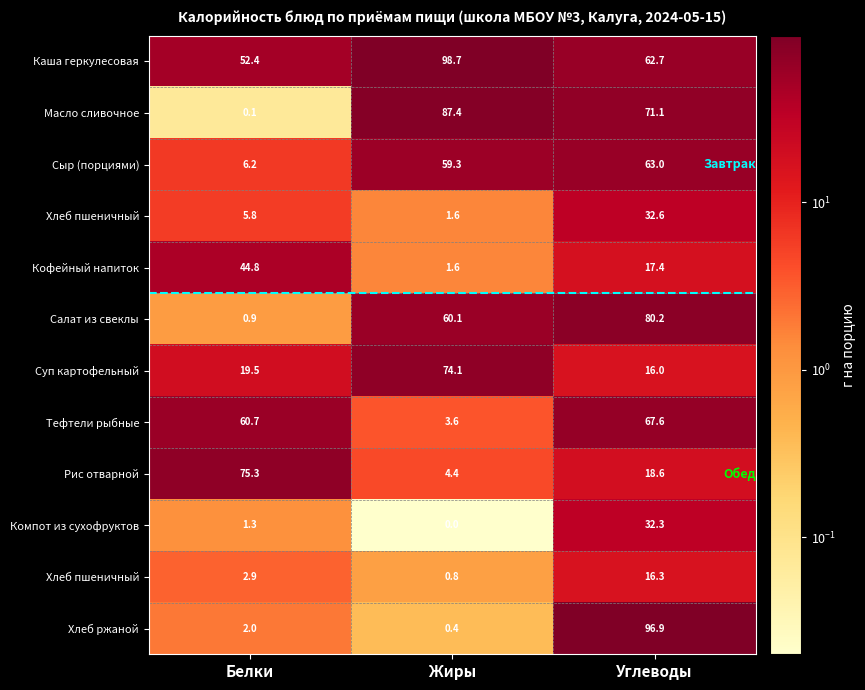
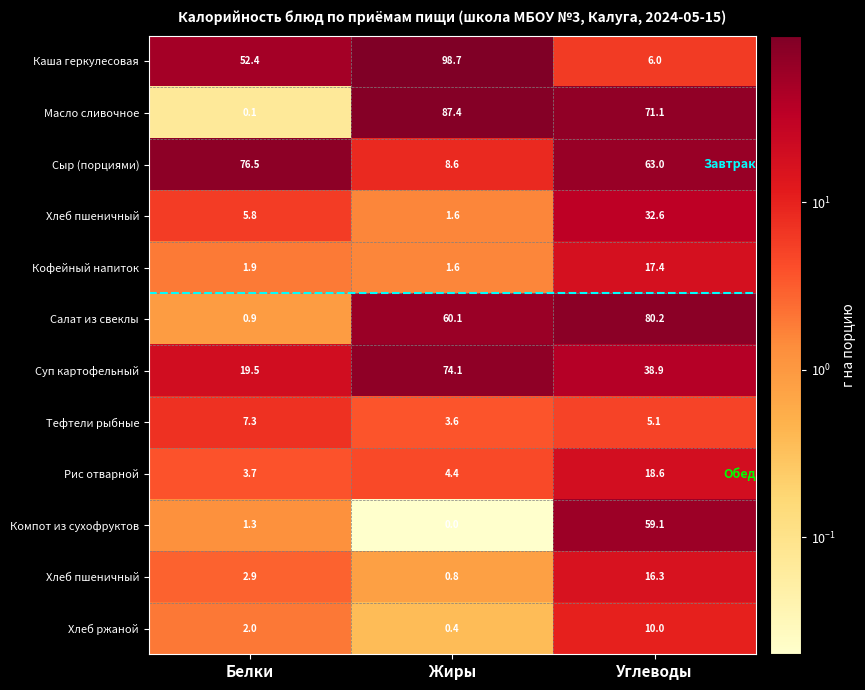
Каша геркулесовая, Углеводы: 62.7 -> 6.0
Сыр (порциями), Белки: 6.2 -> 76.5
Сыр (порциями), Жиры: 59.3 -> 8.6
Кофейный напиток, Белки: 44.8 -> 1.9
Суп картофельный, Углеводы: 16.0 -> 38.9
Тефтели рыбные, Белки: 60.7 -> 7.3
Тефтели рыбные, Углеводы: 67.6 -> 5.1
Рис отварной, Белки: 75.3 -> 3.7
Компот из сухофруктов, Углеводы: 32.3 -> 59.1
Хлеб ржаной, Углеводы: 96.9 -> 10.0
